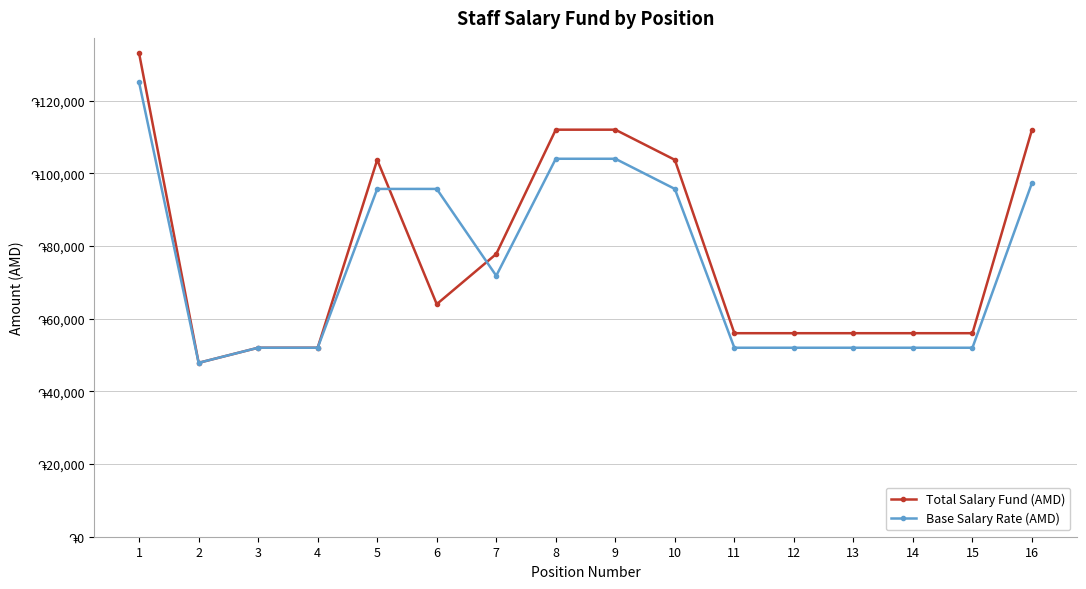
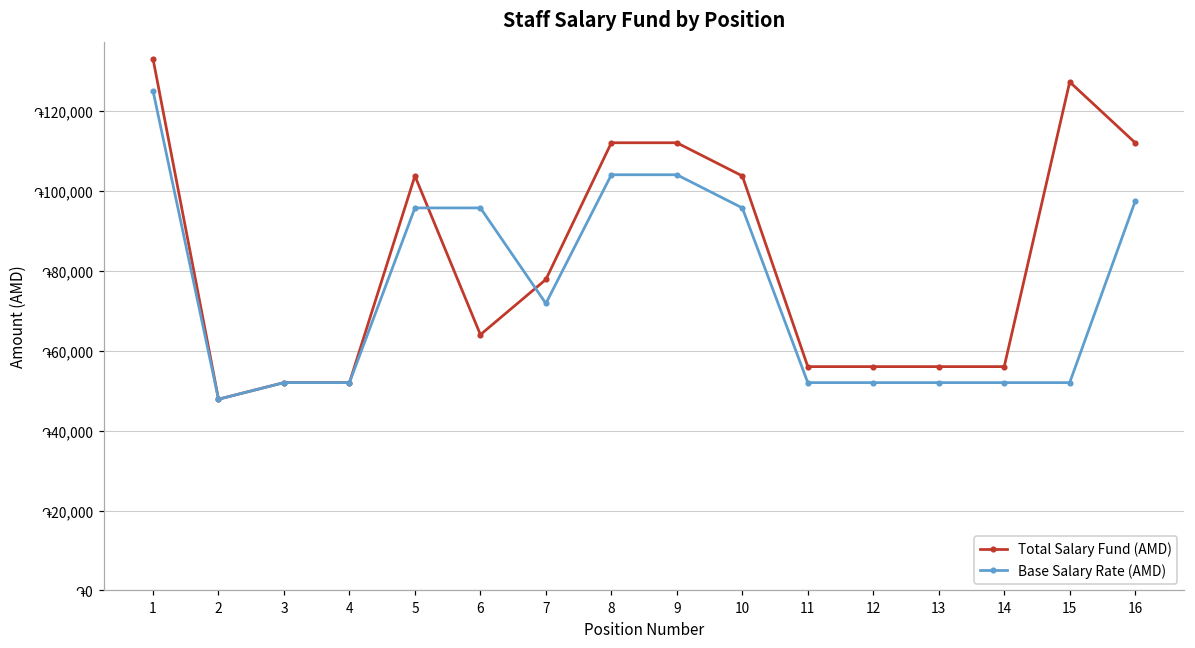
Total Salary Fund (AMD), 15: ֏56,000 -> ֏127,000
